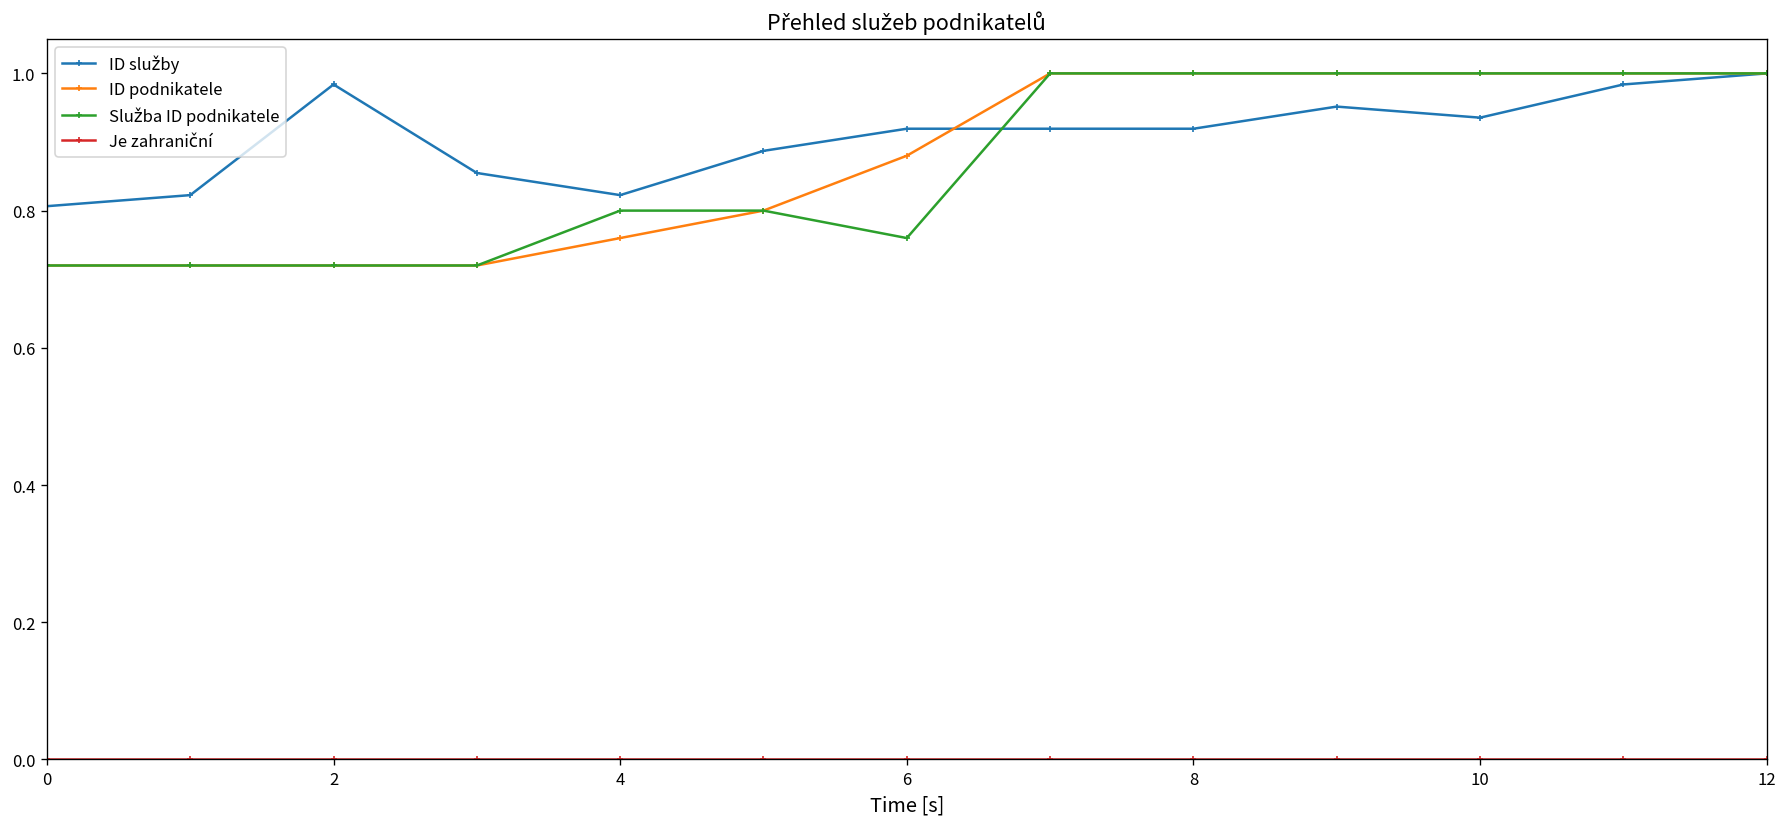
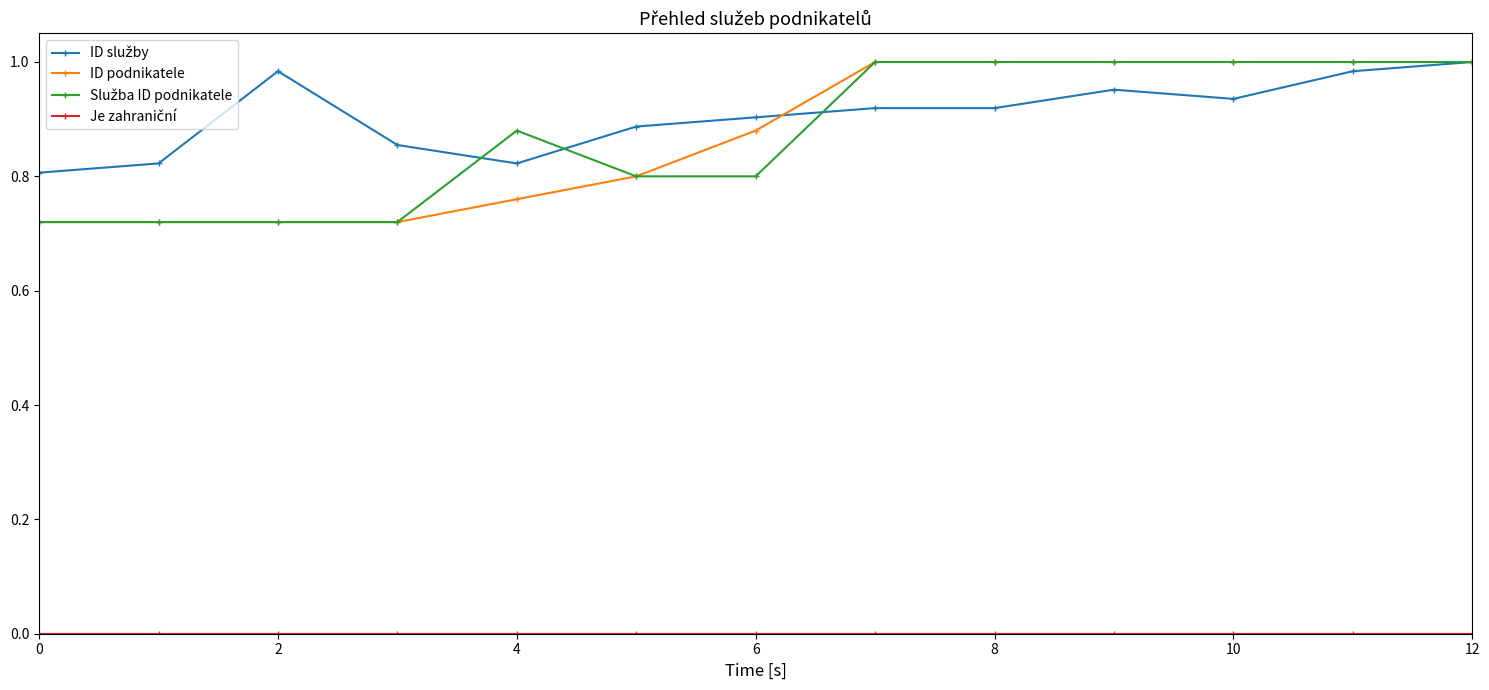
Služba ID podnikatele, 4: 0.80 -> 0.88
ID služby, 6: 0.92 -> 0.90
Služba ID podnikatele, 6: 0.76 -> 0.80
